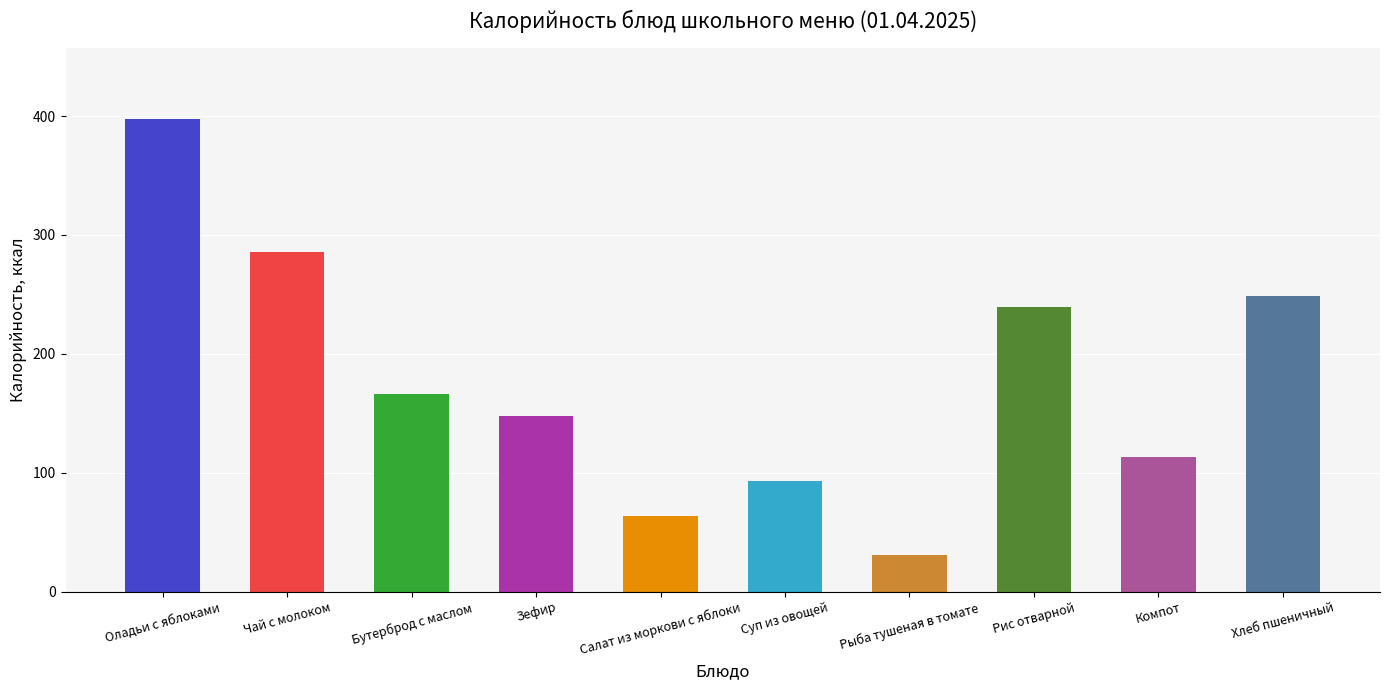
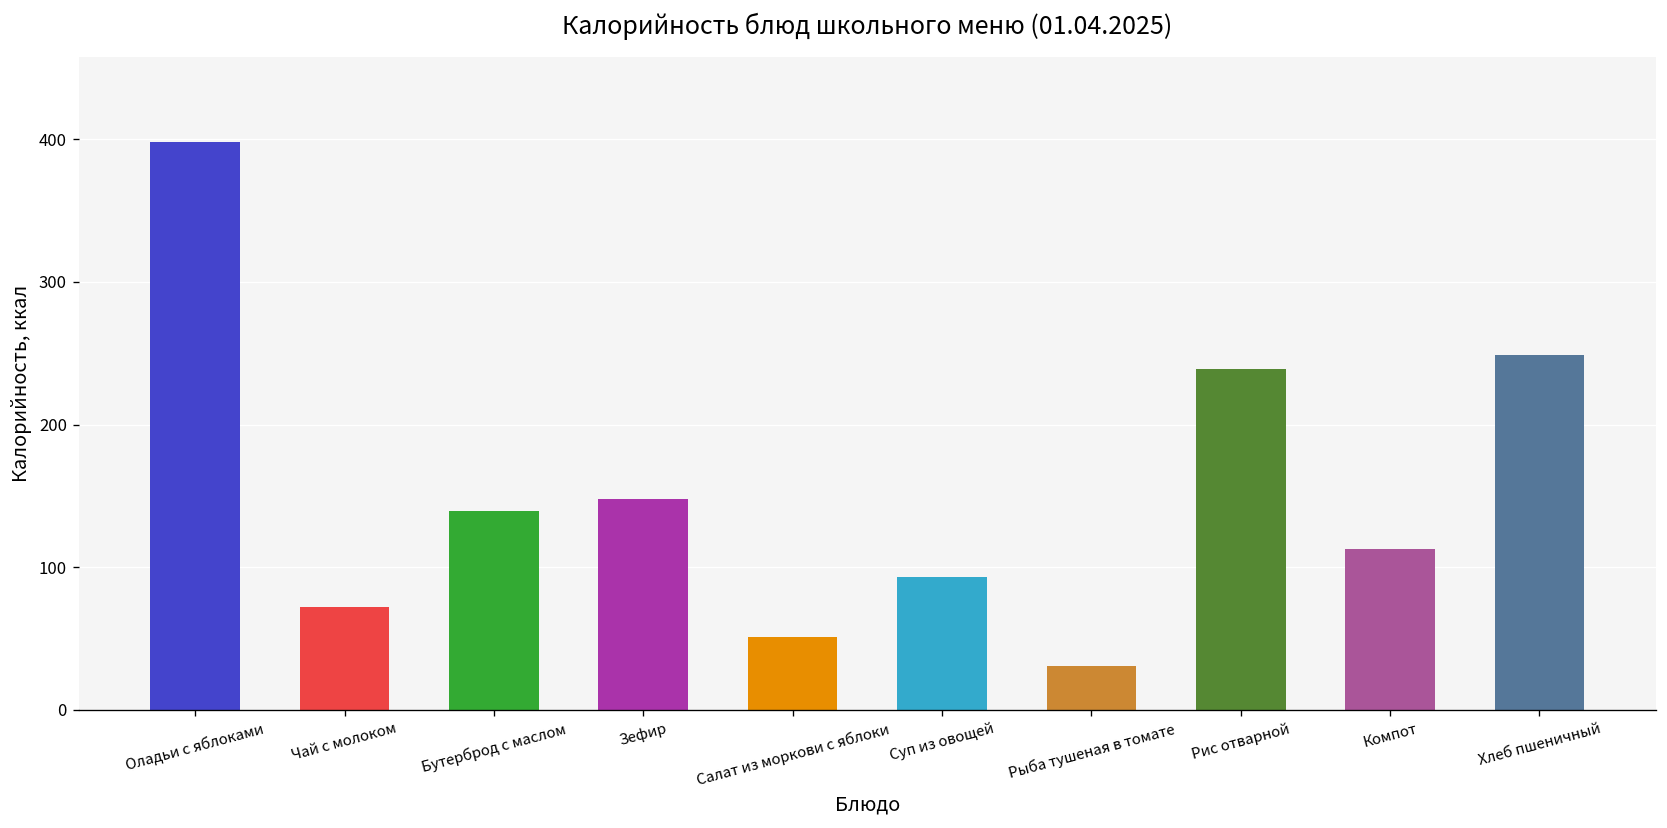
Чай с молоком: 286 -> 72
Бутерброд с маслом: 166 -> 139
Салат из моркови с яблоки: 64 -> 51
